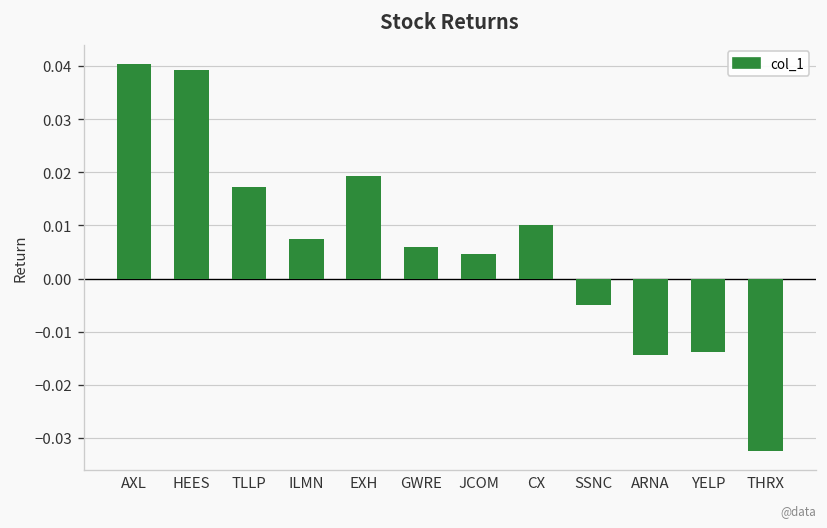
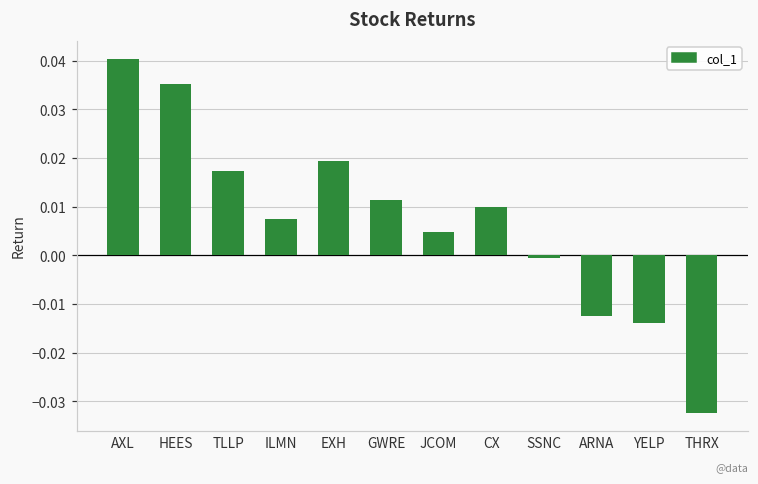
HEES: 0.039 -> 0.035
GWRE: 0.006 -> 0.011
SSNC: -0.005 -> -0.001
ARNA: -0.014 -> -0.013
